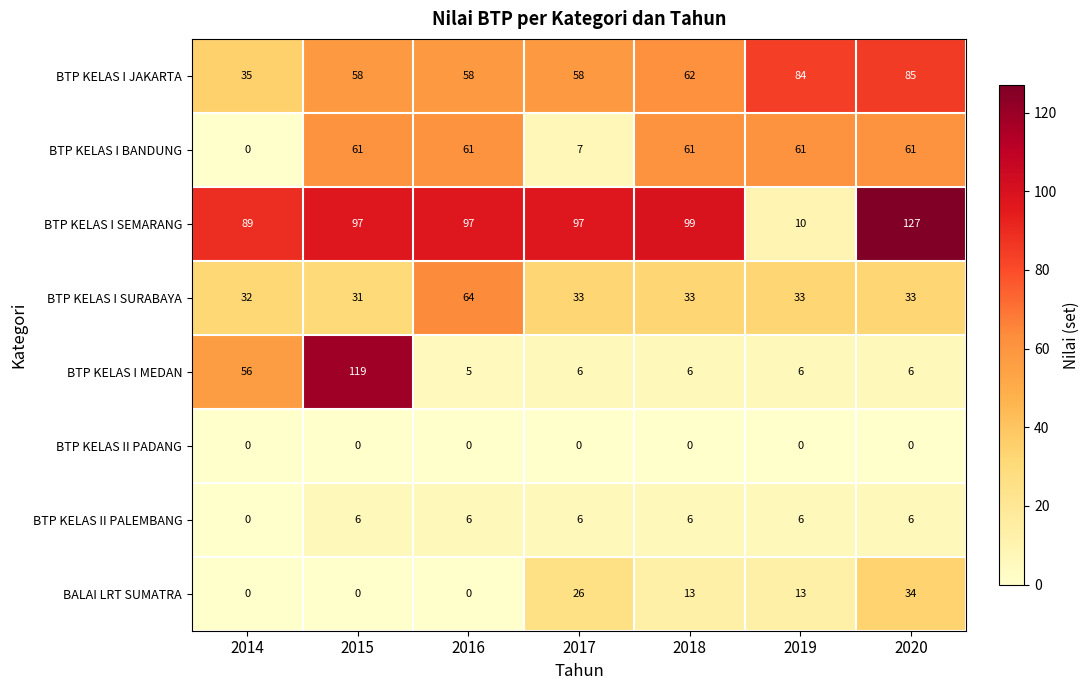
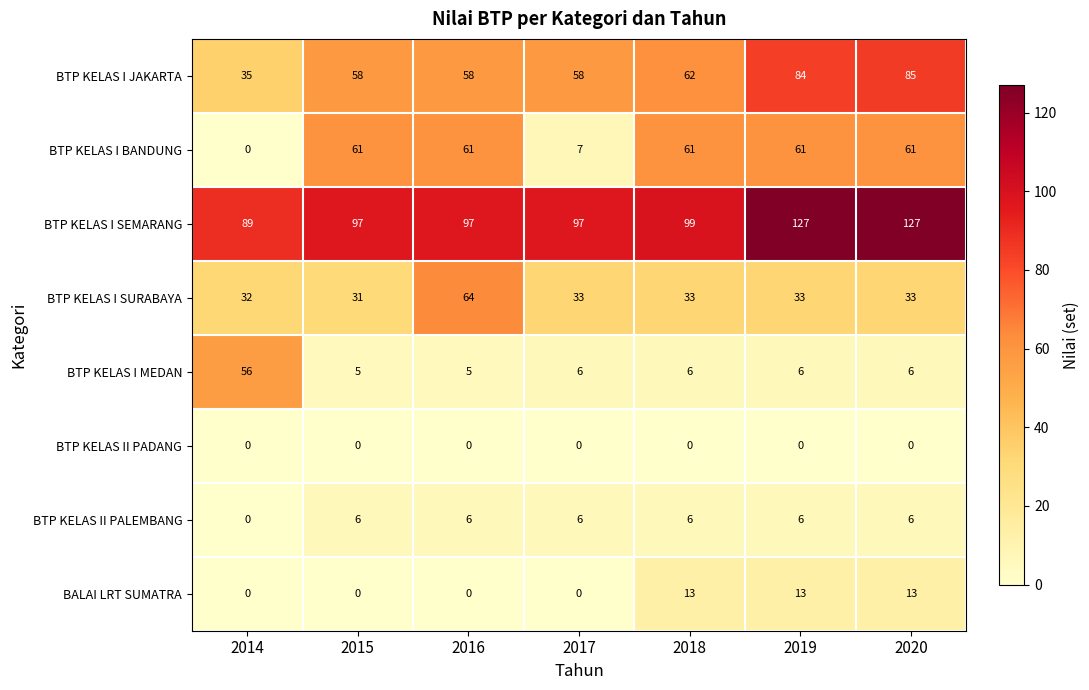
BTP KELAS I SEMARANG, 2019: 10 -> 127
BTP KELAS I MEDAN, 2015: 119 -> 5
BALAI LRT SUMATRA, 2017: 26 -> 0
BALAI LRT SUMATRA, 2020: 34 -> 13
